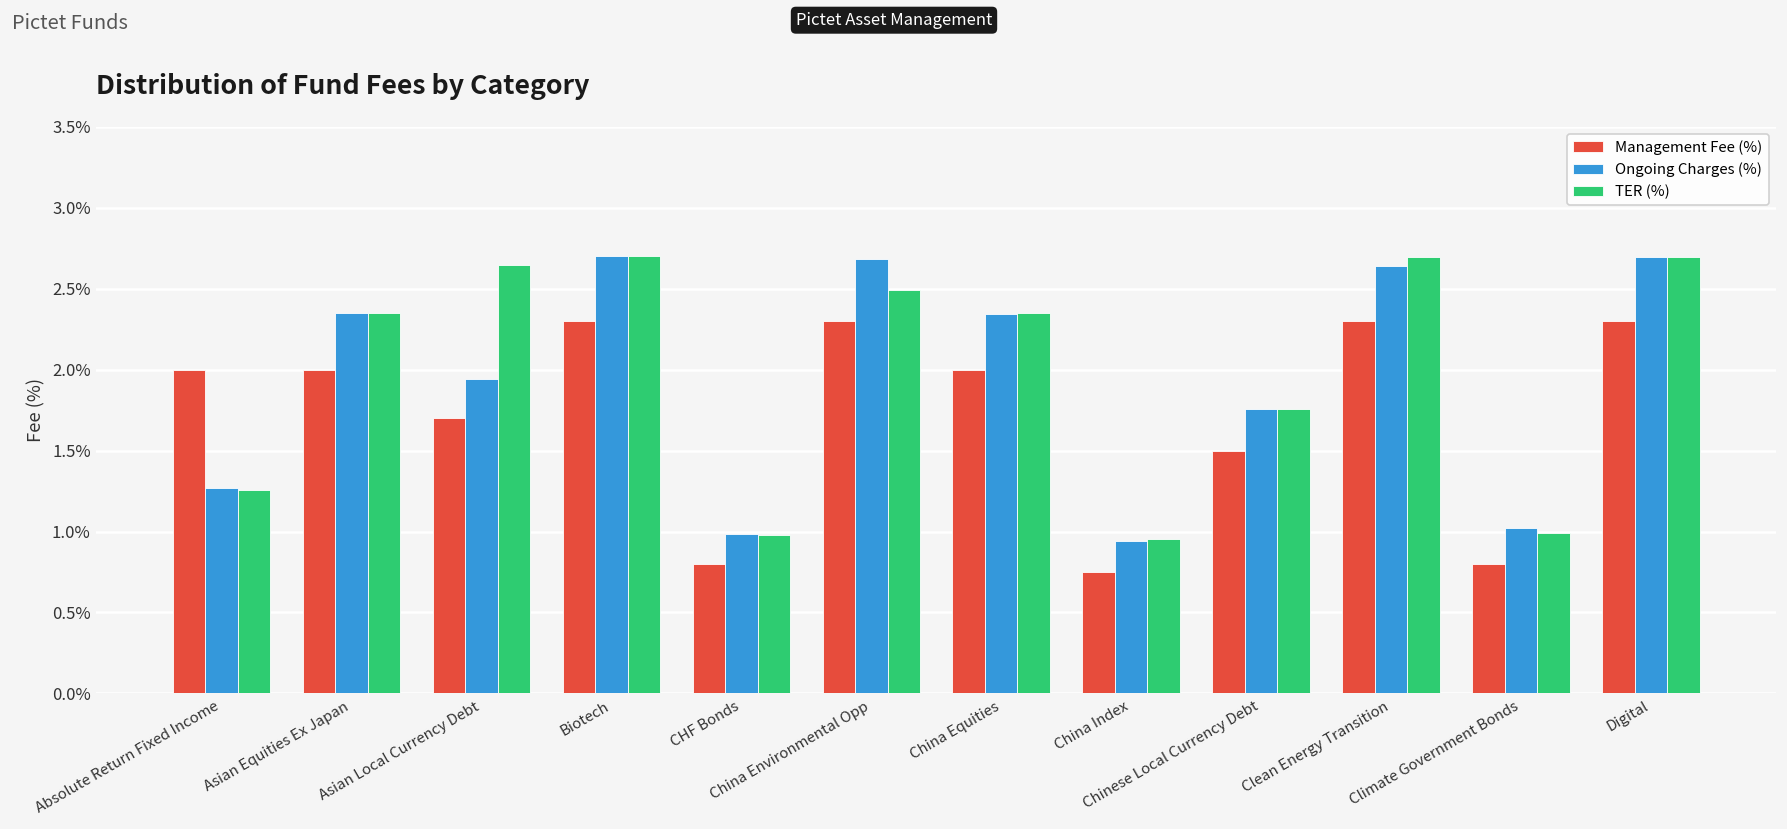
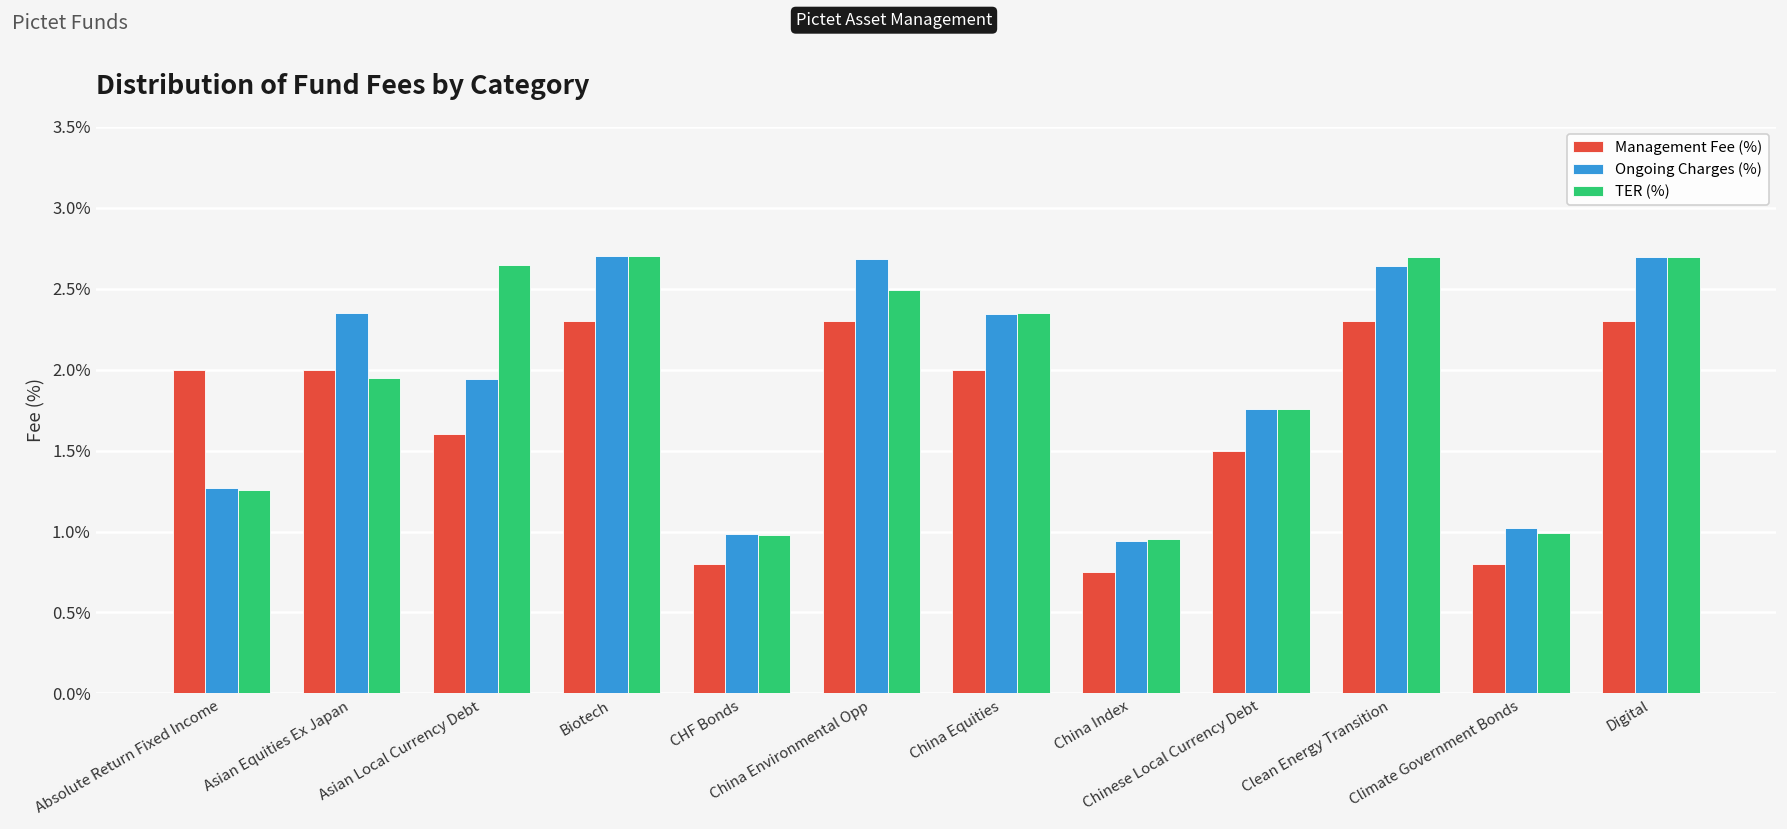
TER (%), Asian Equities Ex Japan: 2.35% -> 1.95%
Management Fee (%), Asian Local Currency Debt: 1.70% -> 1.60%
